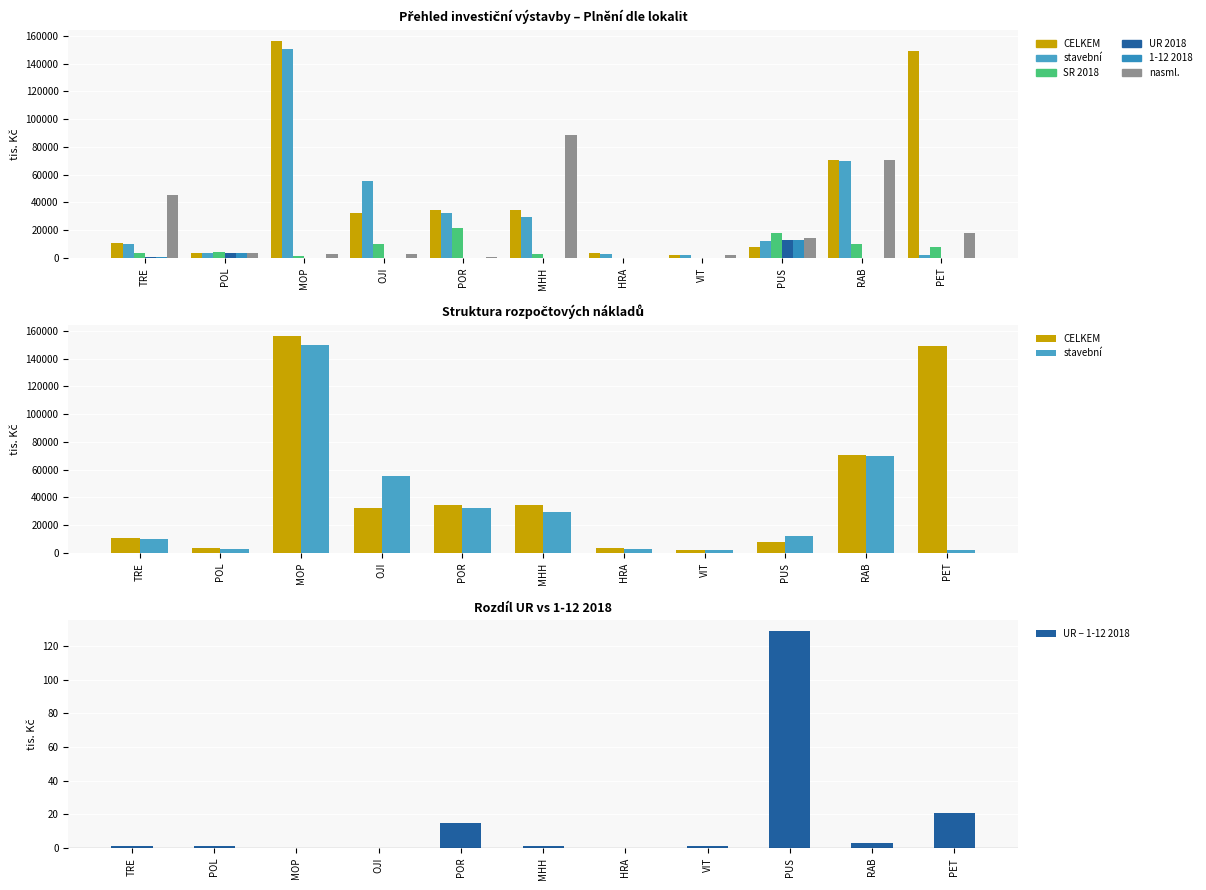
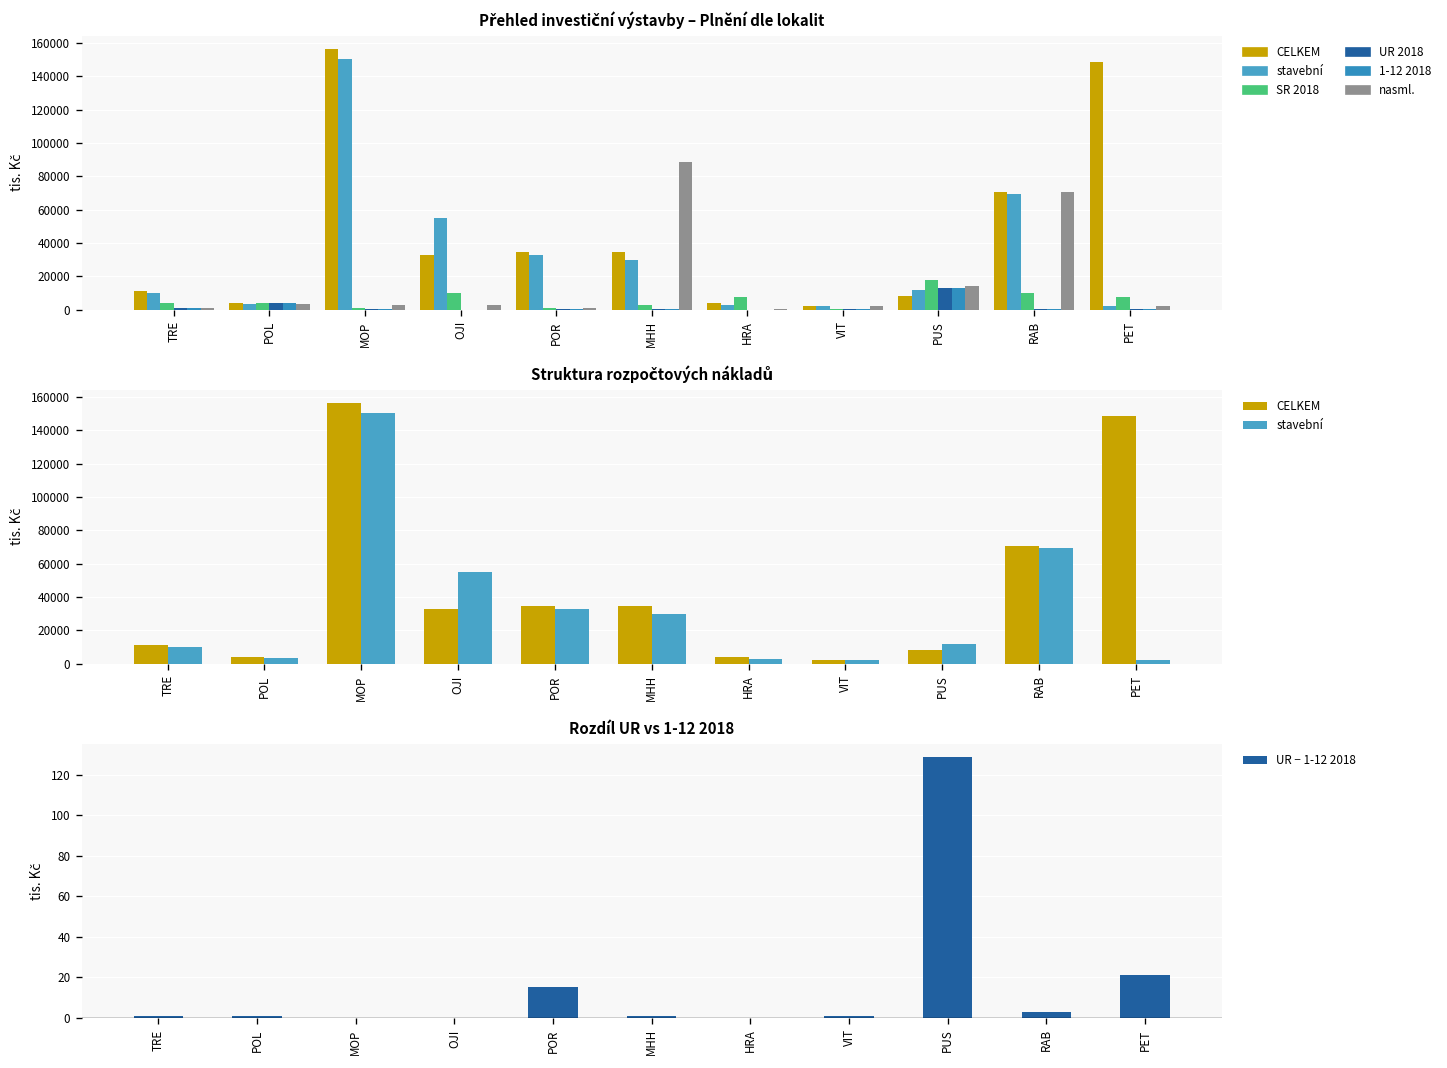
Přehled investiční výstavby – Plnění dle lokalit, nasml., TRE: 45000 -> 1000
Přehled investiční výstavby – Plnění dle lokalit, SR 2018, POR: 22000 -> 1000
Přehled investiční výstavby – Plnění dle lokalit, SR 2018, HRA: 0 -> 7000
Přehled investiční výstavby – Plnění dle lokalit, nasml., PET: 18000 -> 2000
